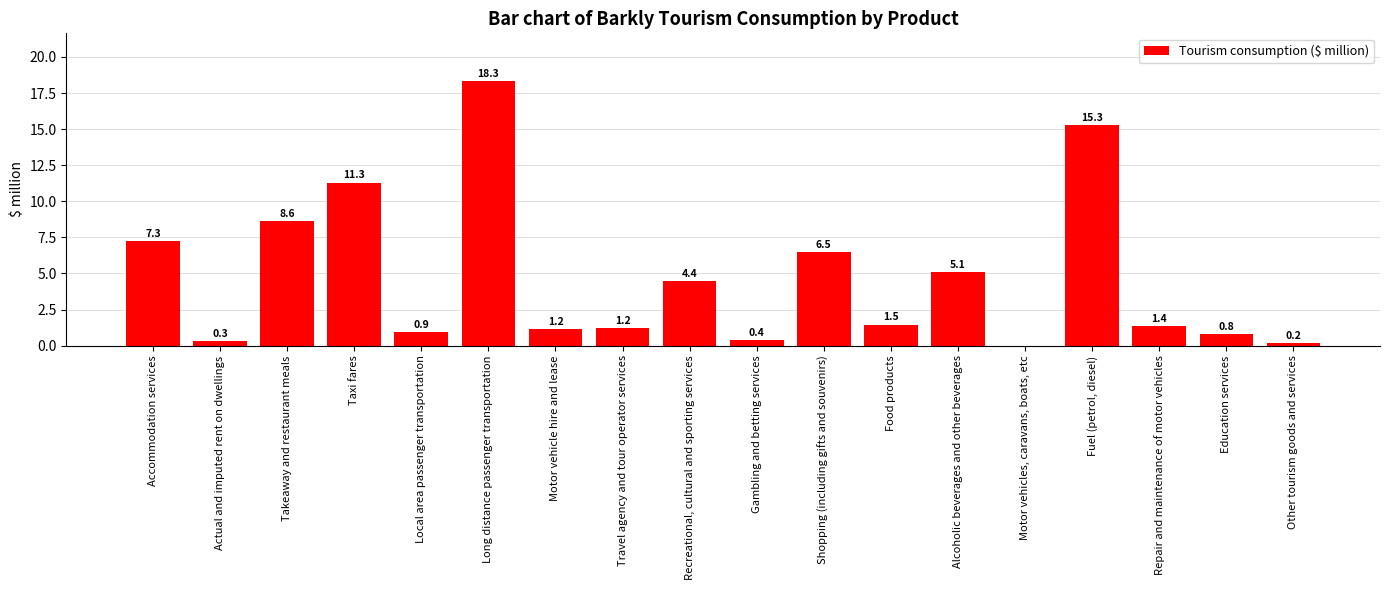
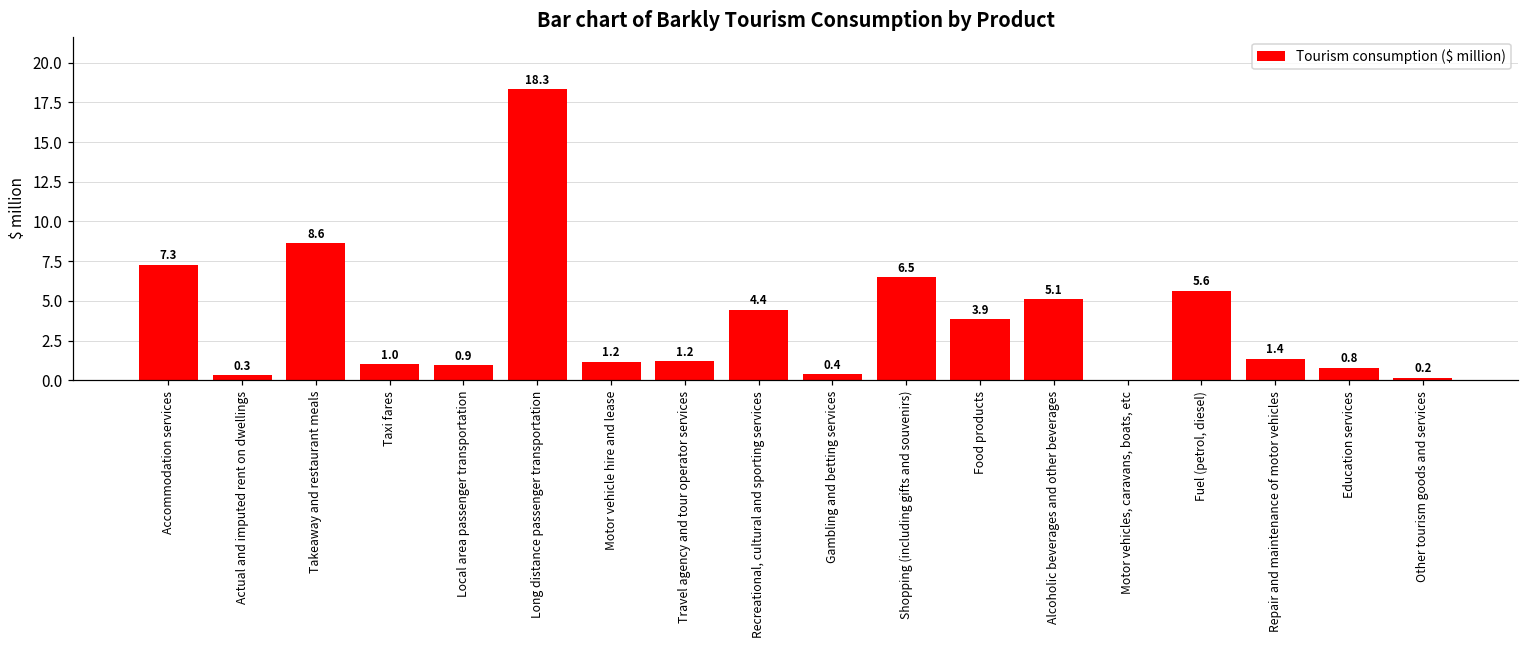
Taxi fares: 11.3 -> 1.0
Food products: 1.5 -> 3.9
Fuel (petrol, diesel): 15.3 -> 5.6
